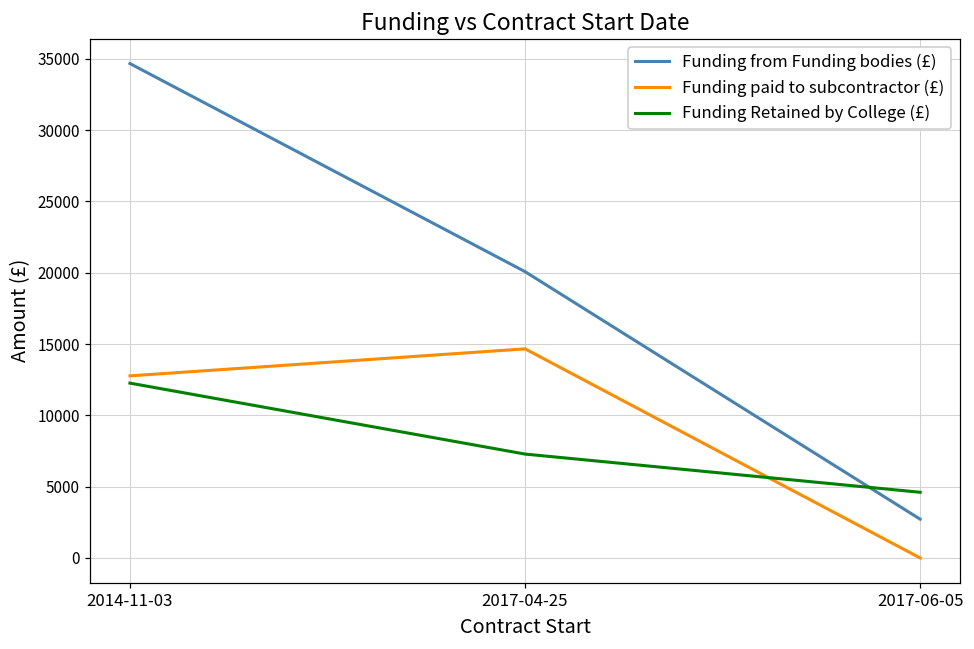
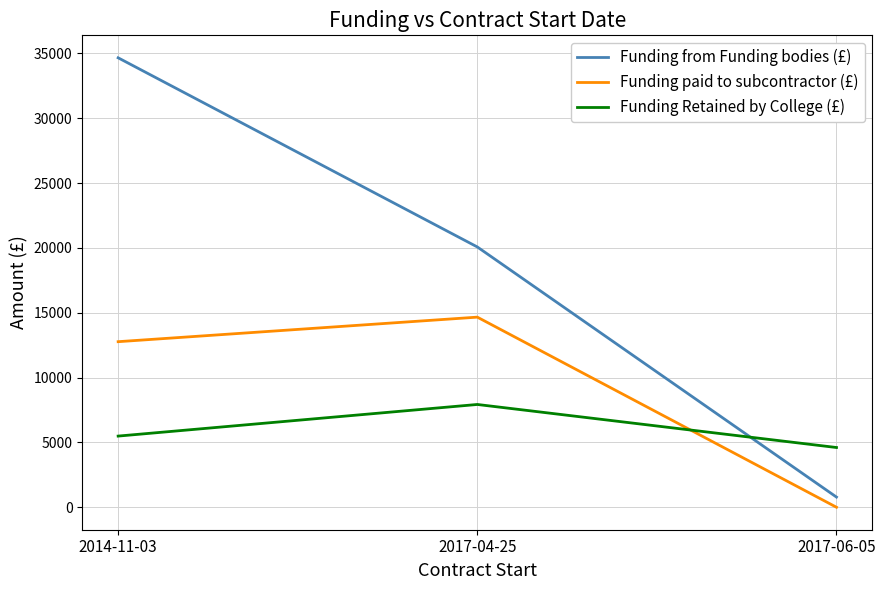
Funding Retained by College (£), 2014-11-03: 12300 -> 5500
Funding Retained by College (£), 2017-04-25: 7300 -> 7900
Funding from Funding bodies (£), 2017-06-05: 2700 -> 800
